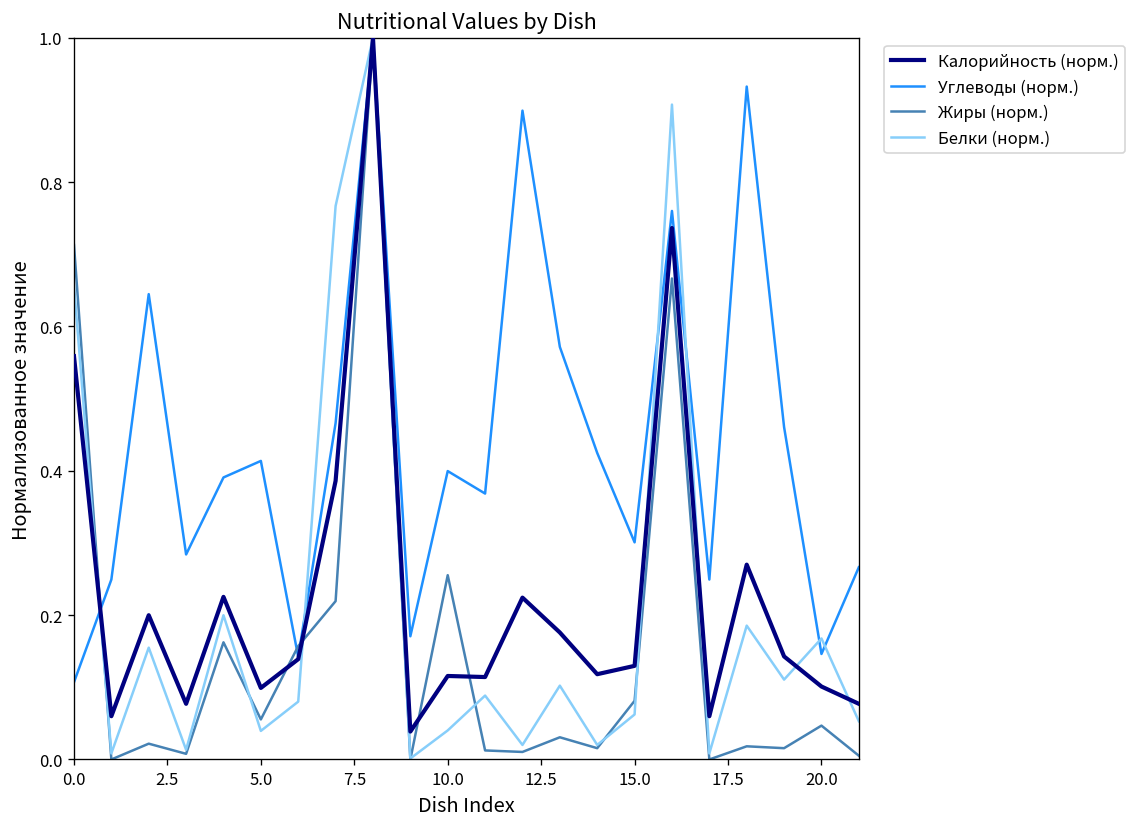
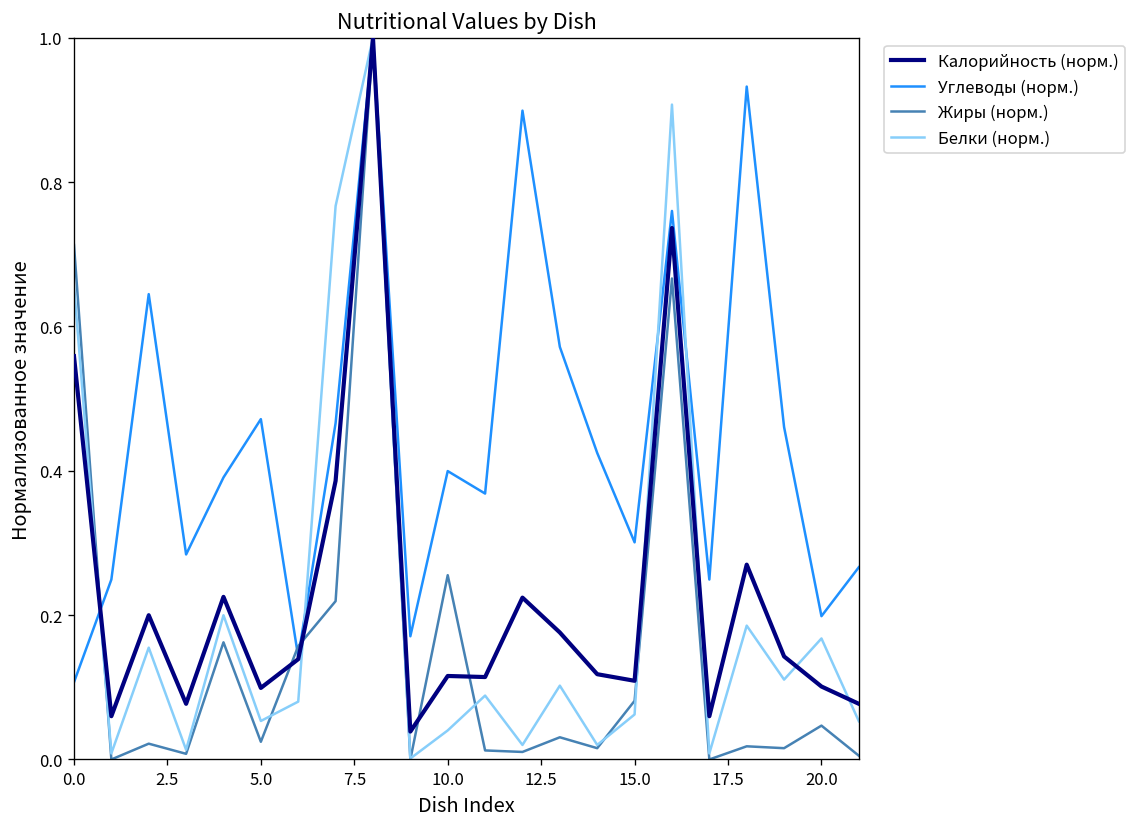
Углеводы (норм.), 5.0: 0.41 -> 0.47
Жиры (норм.), 5.0: 0.06 -> 0.02
Белки (норм.), 5.0: 0.04 -> 0.05
Калорийность (норм.), 15.0: 0.13 -> 0.11
Углеводы (норм.), 20.0: 0.15 -> 0.20
